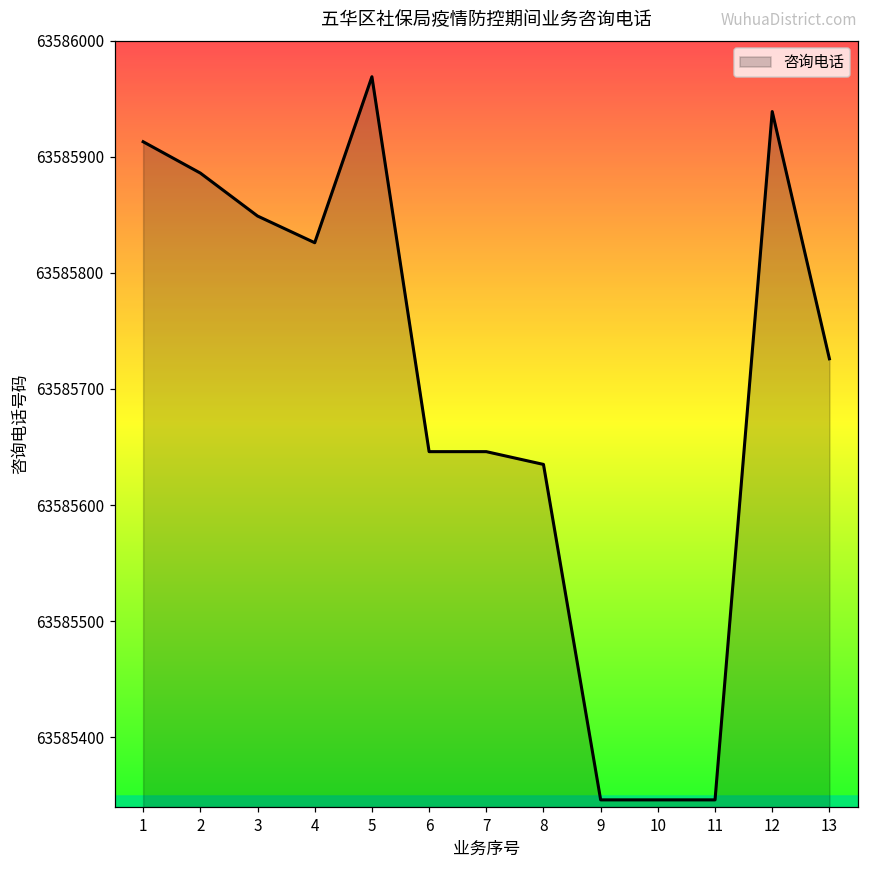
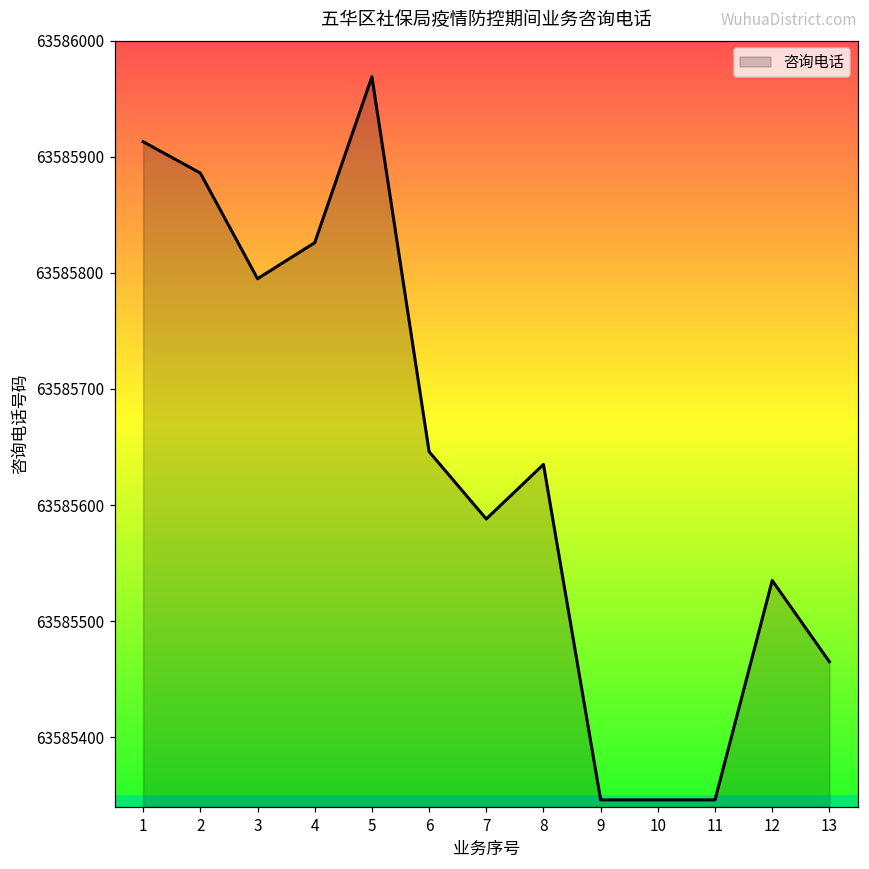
3: 63585849 -> 63585795
7: 63585646 -> 63585588
12: 63585939 -> 63585535
13: 63585726 -> 63585465
